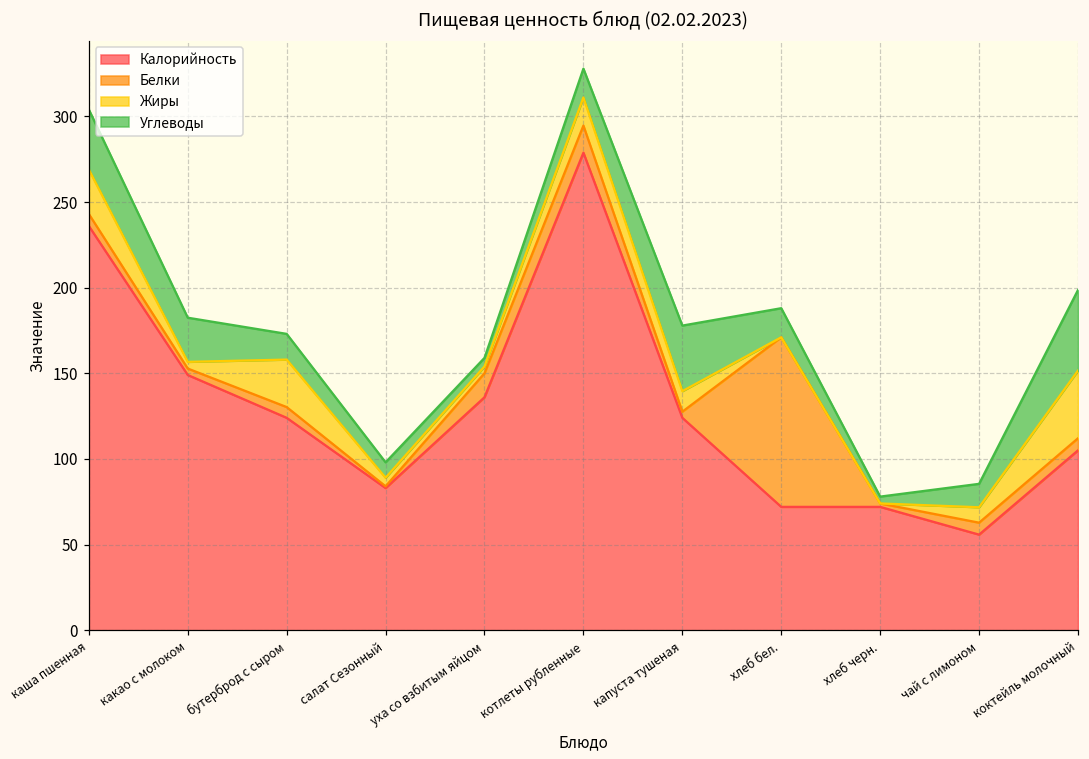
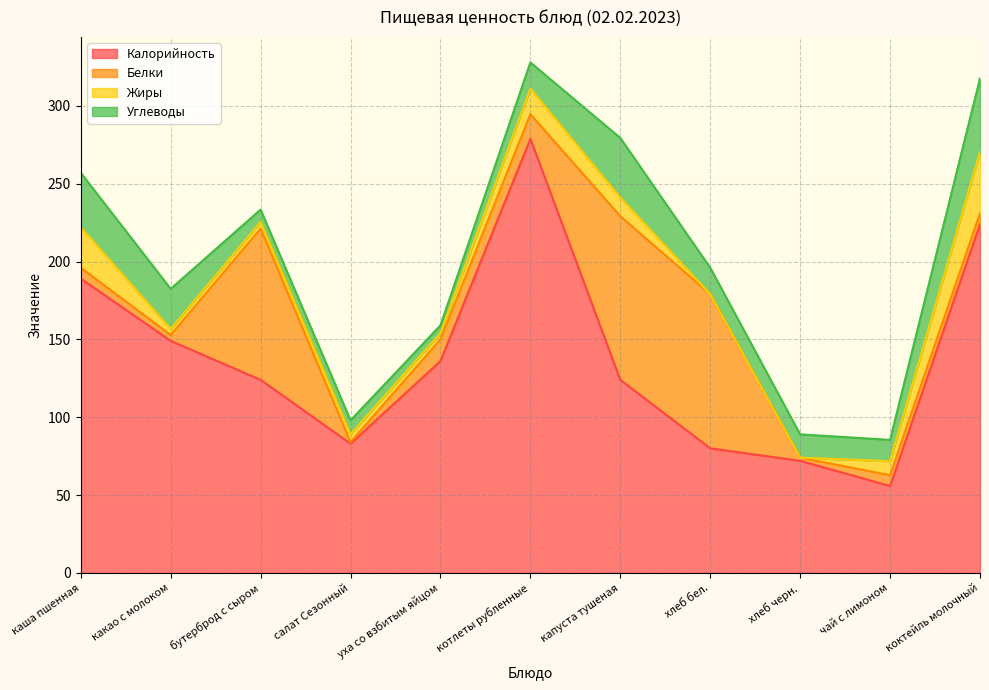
Калорийность, каша пшенная: 236 -> 189
Белки, бутерброд с сыром: 6 -> 97
Жиры, бутерброд с сыром: 28 -> 4
Углеводы, бутерброд с сыром: 15 -> 8
Белки, капуста тушеная: 4 -> 105
Калорийность, хлеб бел.: 72 -> 80
Углеводы, хлеб черн.: 4 -> 15
Калорийность, коктейль молочный: 105 -> 224
